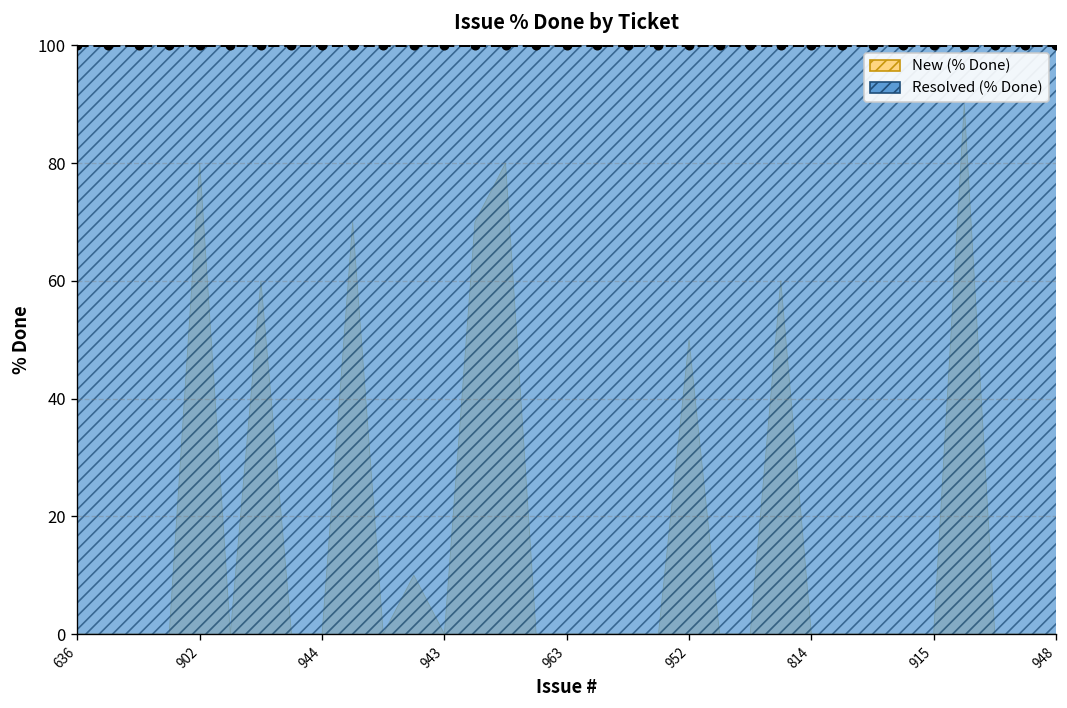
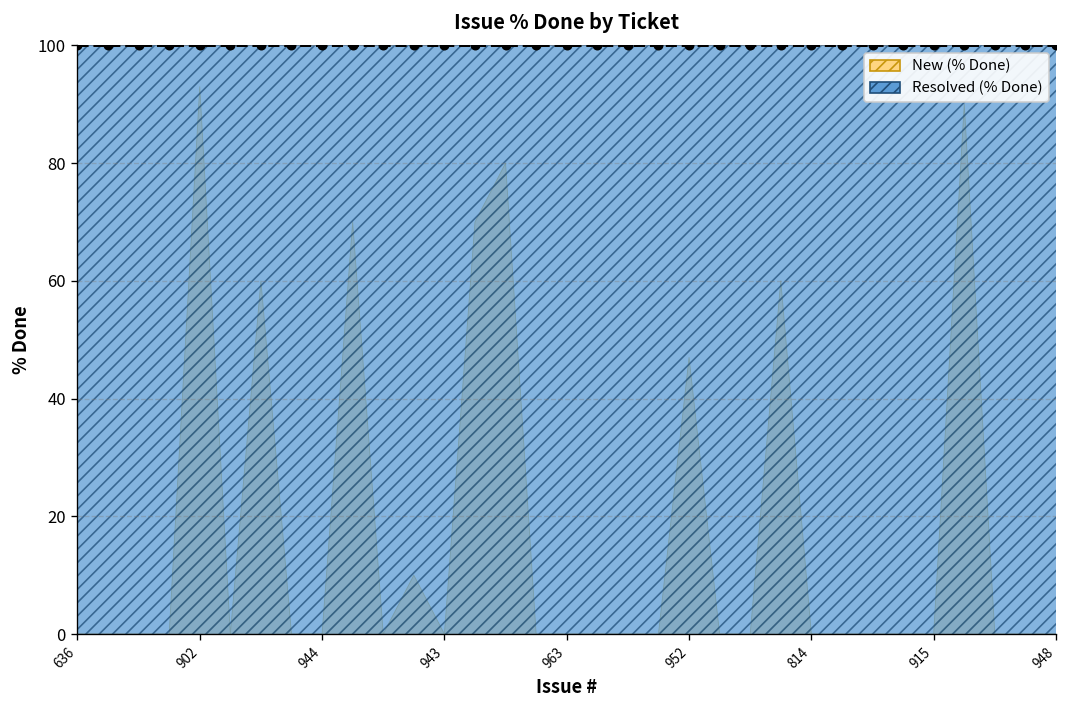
New (% Done), 902: 80 -> 93
New (% Done), 952: 50 -> 47
